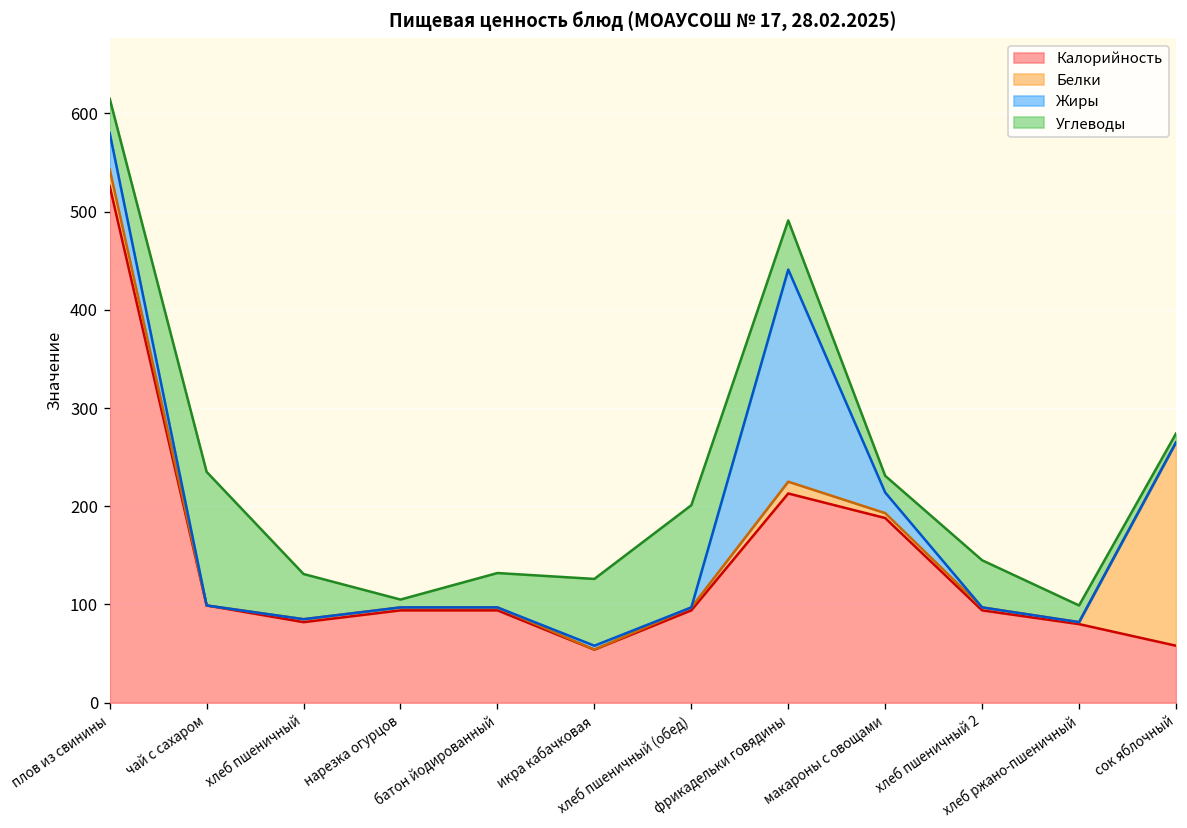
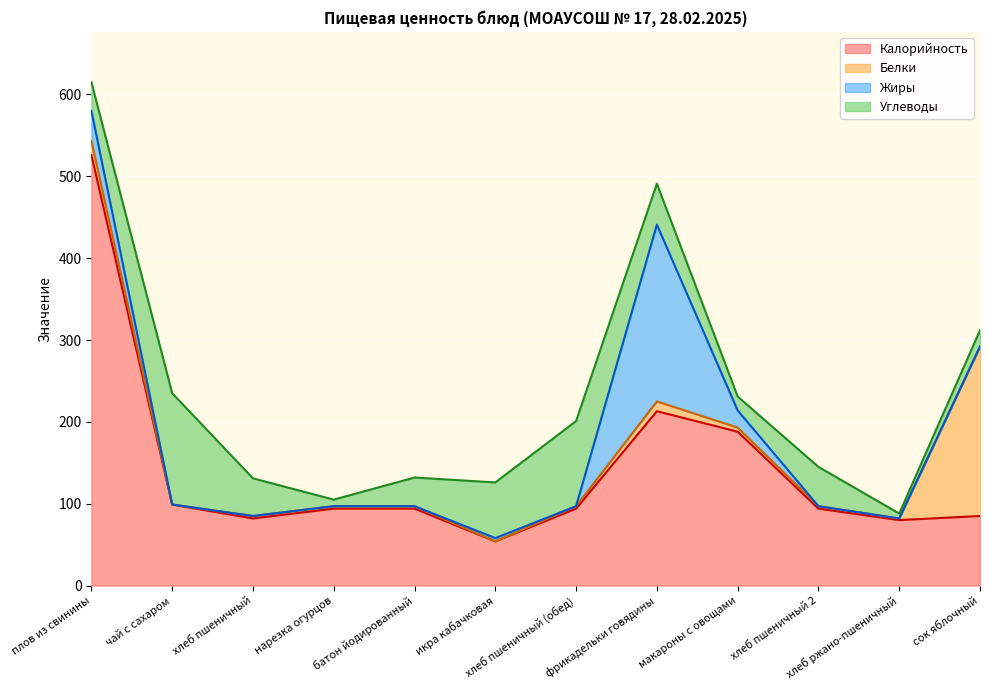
Углеводы, хлеб ржано-пшеничный: 20 -> 10
Калорийность, сок яблочный: 60 -> 90
Углеводы, сок яблочный: 10 -> 20
